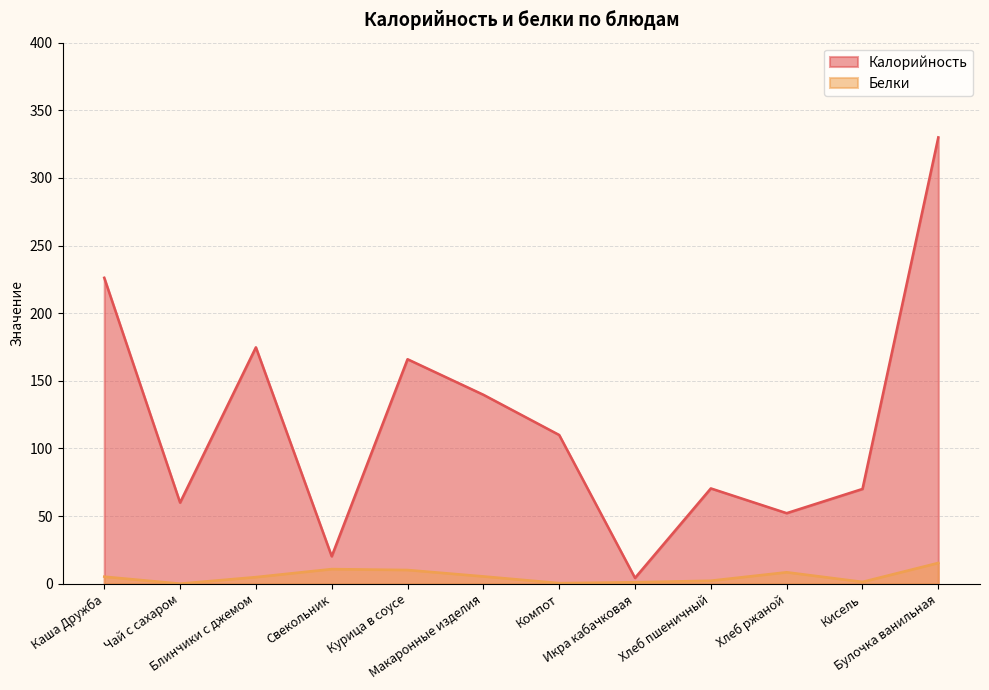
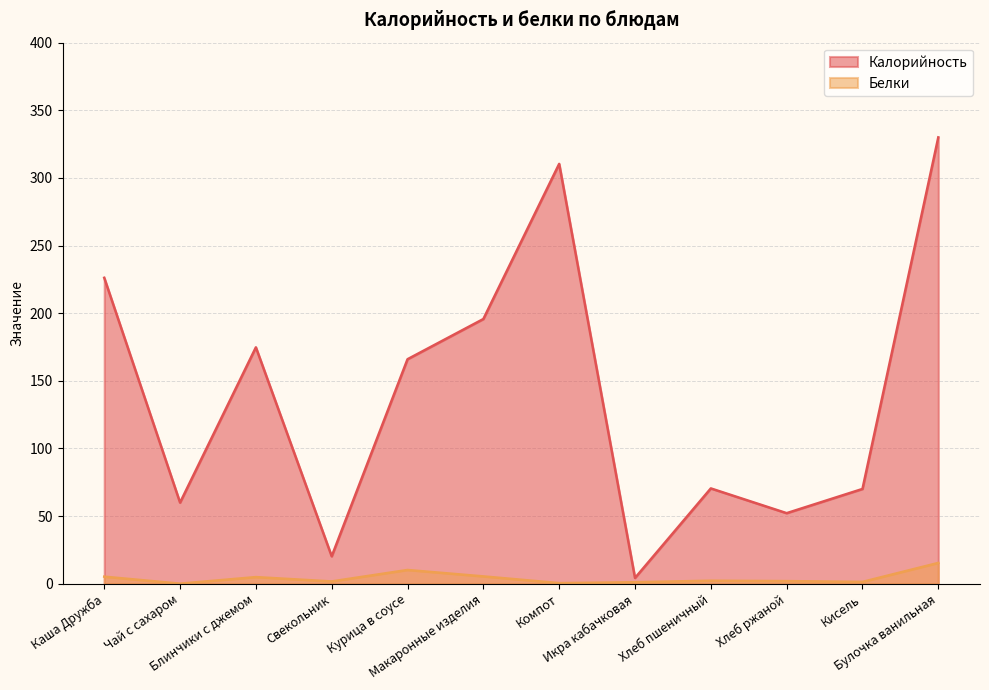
Белки, Свекольник: 11 -> 2
Калорийность, Макаронные изделия: 140 -> 196
Калорийность, Компот: 110 -> 310
Белки, Хлеб ржаной: 9 -> 2
